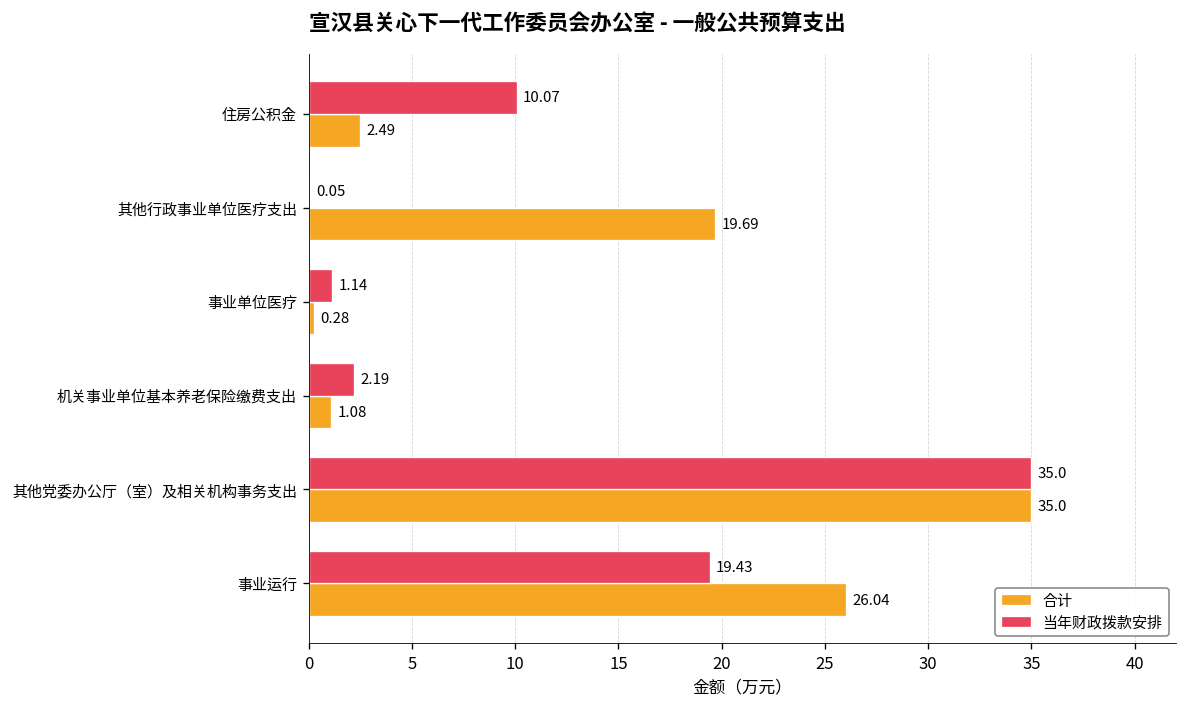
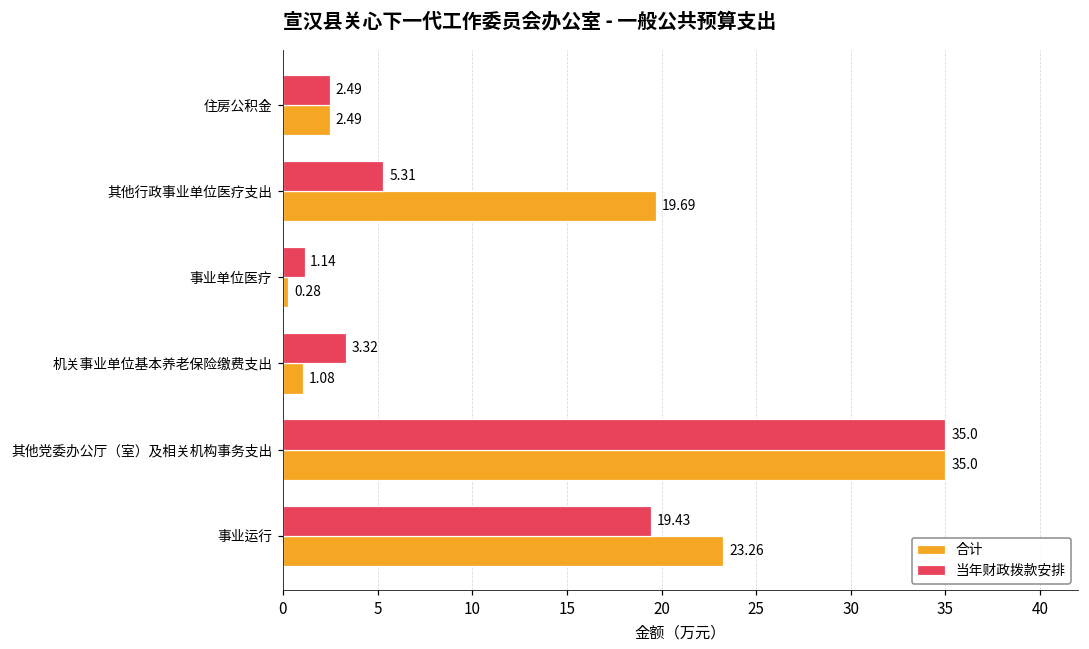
当年财政拨款安排, 住房公积金: 10.07 -> 2.49
当年财政拨款安排, 其他行政事业单位医疗支出: 0.05 -> 5.31
当年财政拨款安排, 机关事业单位基本养老保险缴费支出: 2.19 -> 3.32
合计, 事业运行: 26.04 -> 23.26
